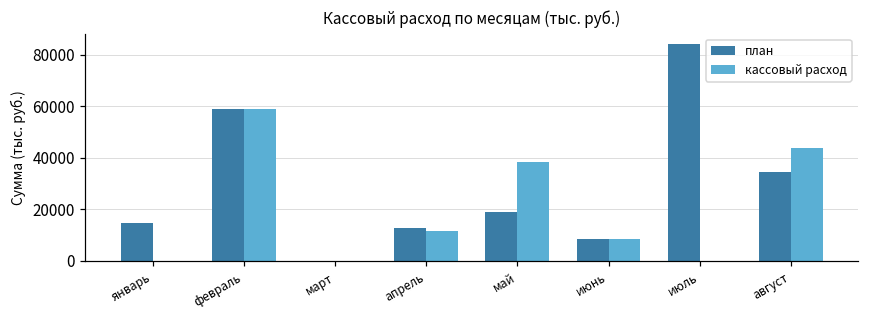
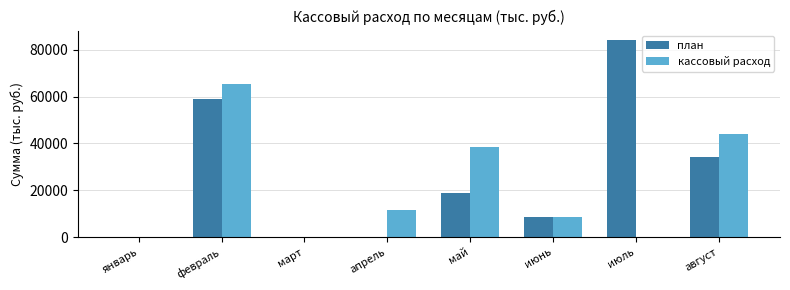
план, январь: 15000 -> 0
кассовый расход, февраль: 59000 -> 66000
план, апрель: 13000 -> 0
